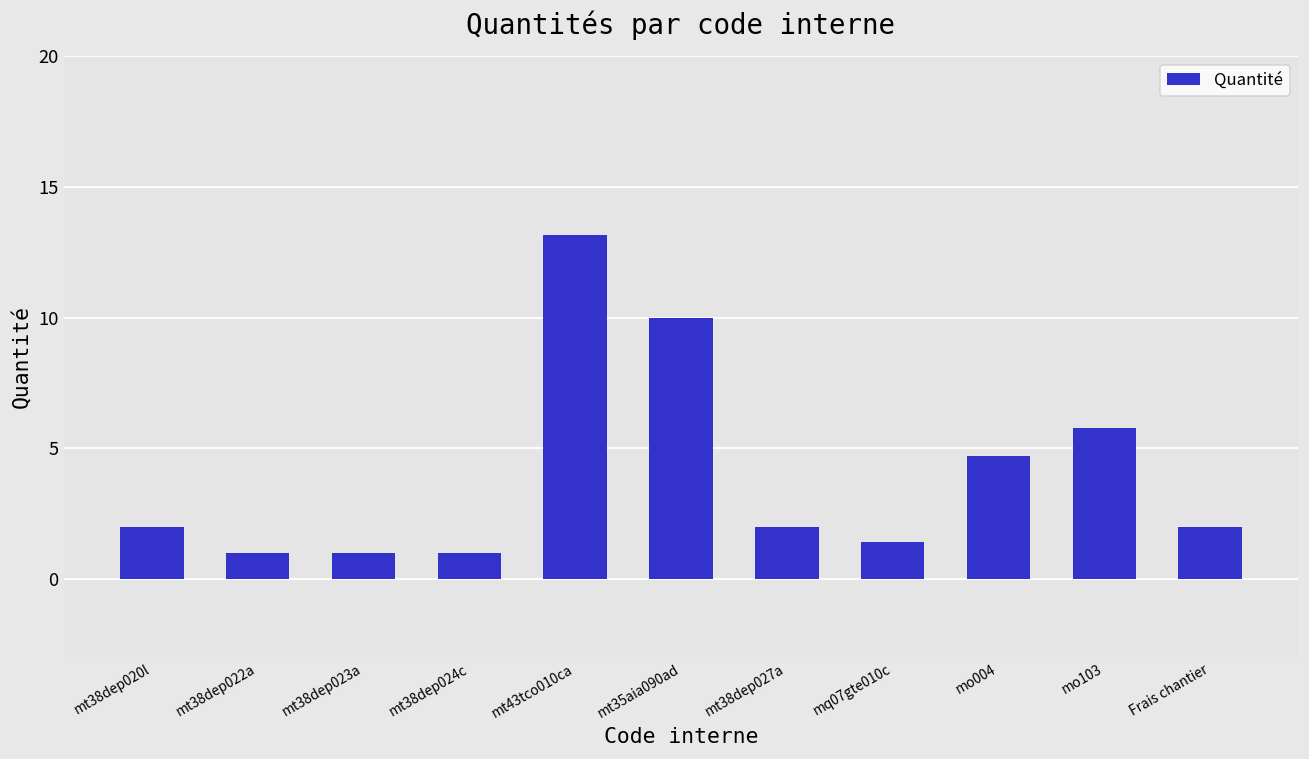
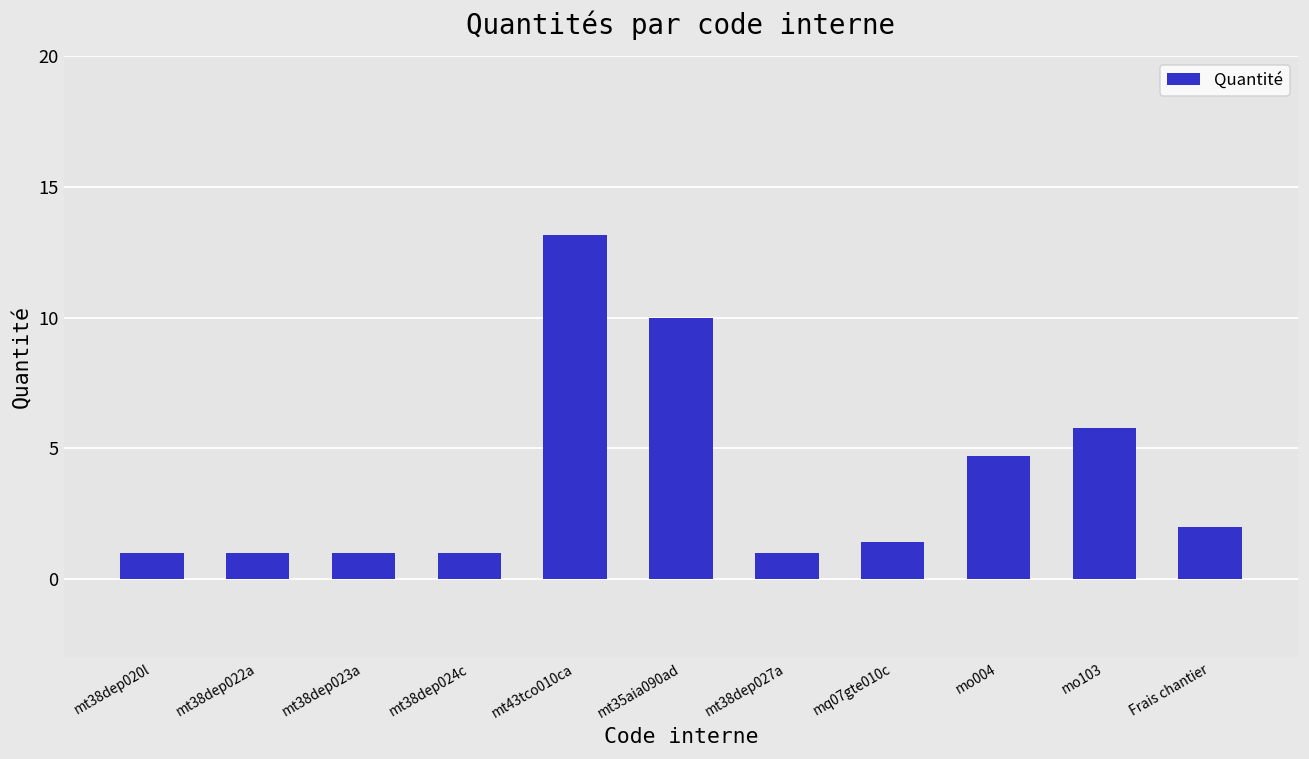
mt38dep020l: 2 -> 1
mt38dep027a: 2 -> 1
